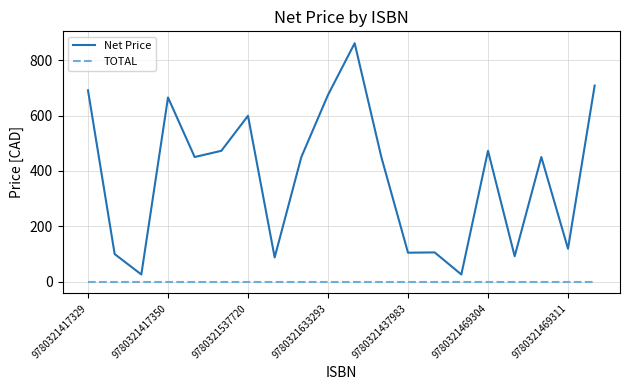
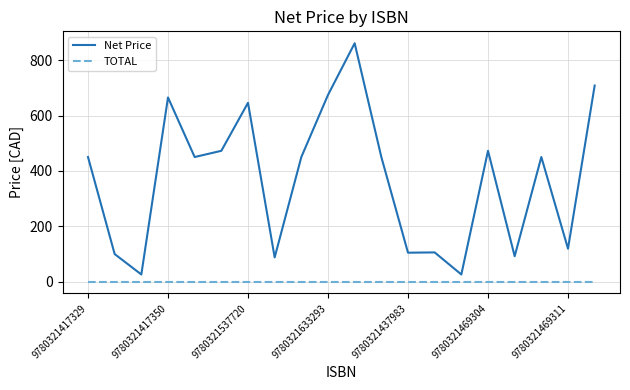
Net Price, 9780321417329: 690 -> 450
Net Price, 9780321537720: 600 -> 650
